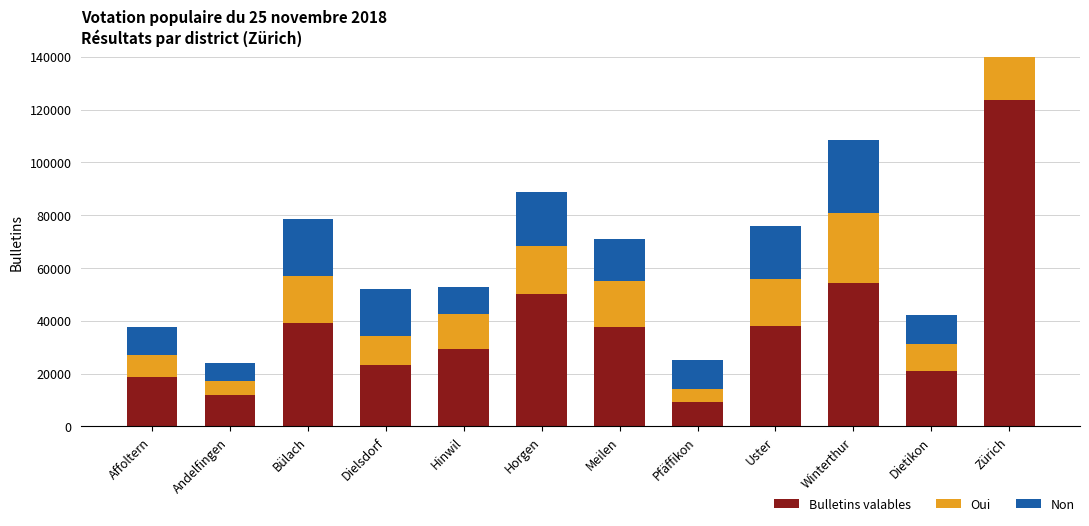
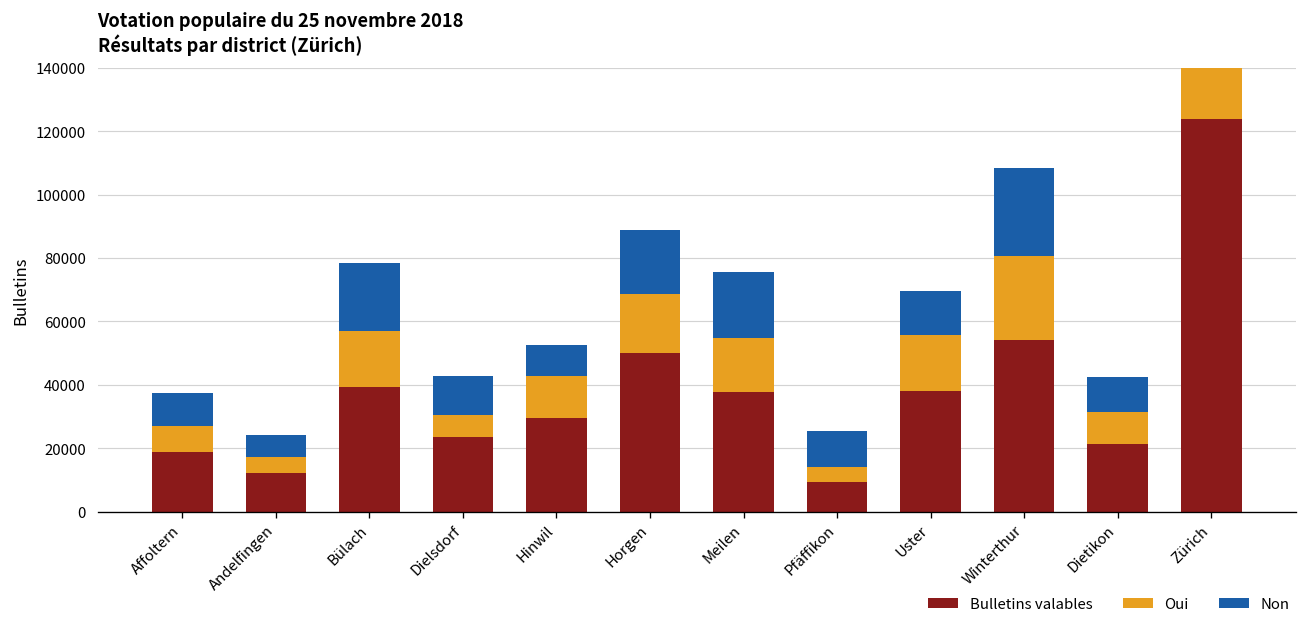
Oui, Dielsdorf: 11000 -> 7000
Non, Dielsdorf: 18000 -> 13000
Non, Meilen: 16000 -> 21000
Non, Uster: 20000 -> 14000
